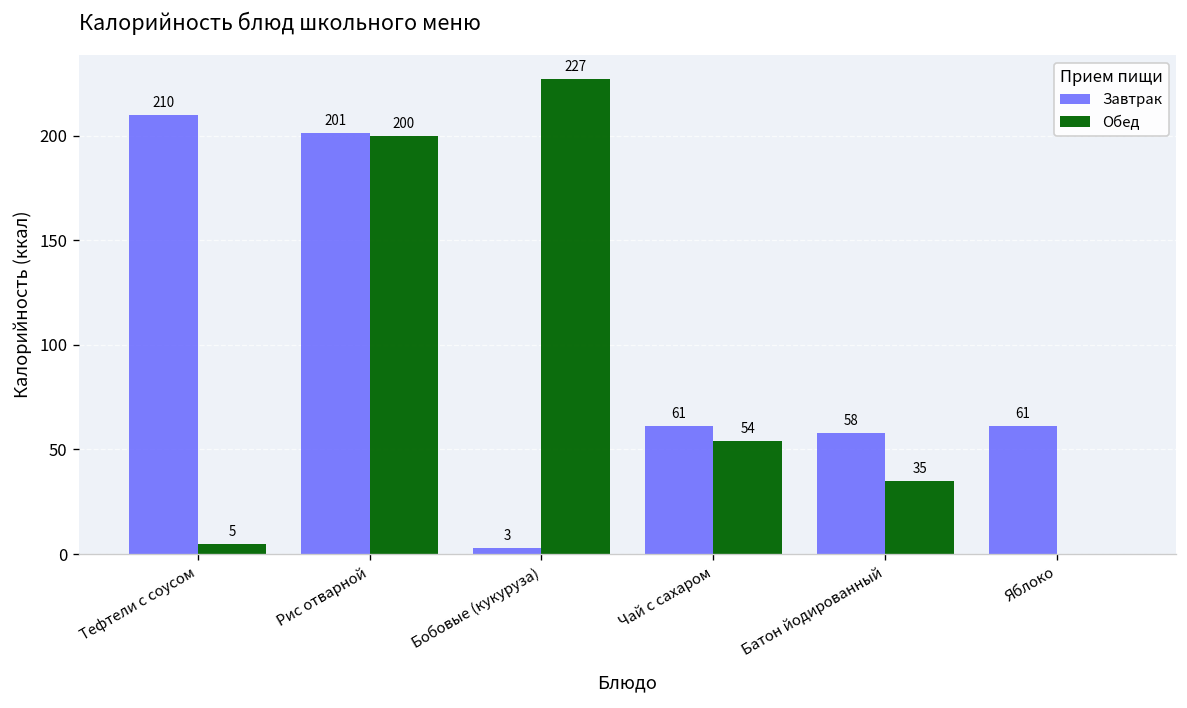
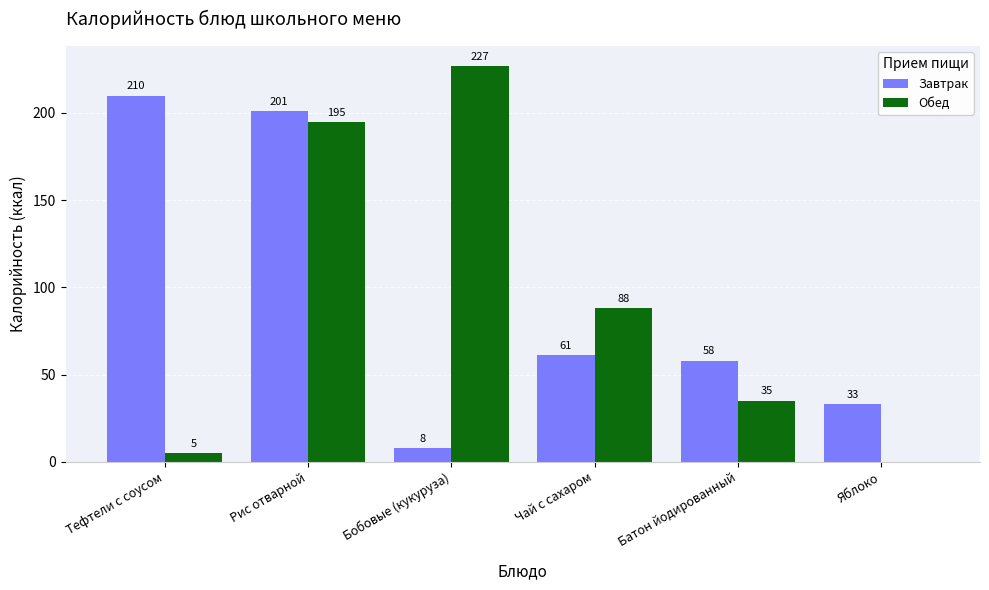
Обед, Рис отварной: 200 -> 195
Завтрак, Бобовые (кукуруза): 3 -> 8
Обед, Чай с сахаром: 54 -> 88
Завтрак, Яблоко: 61 -> 33
